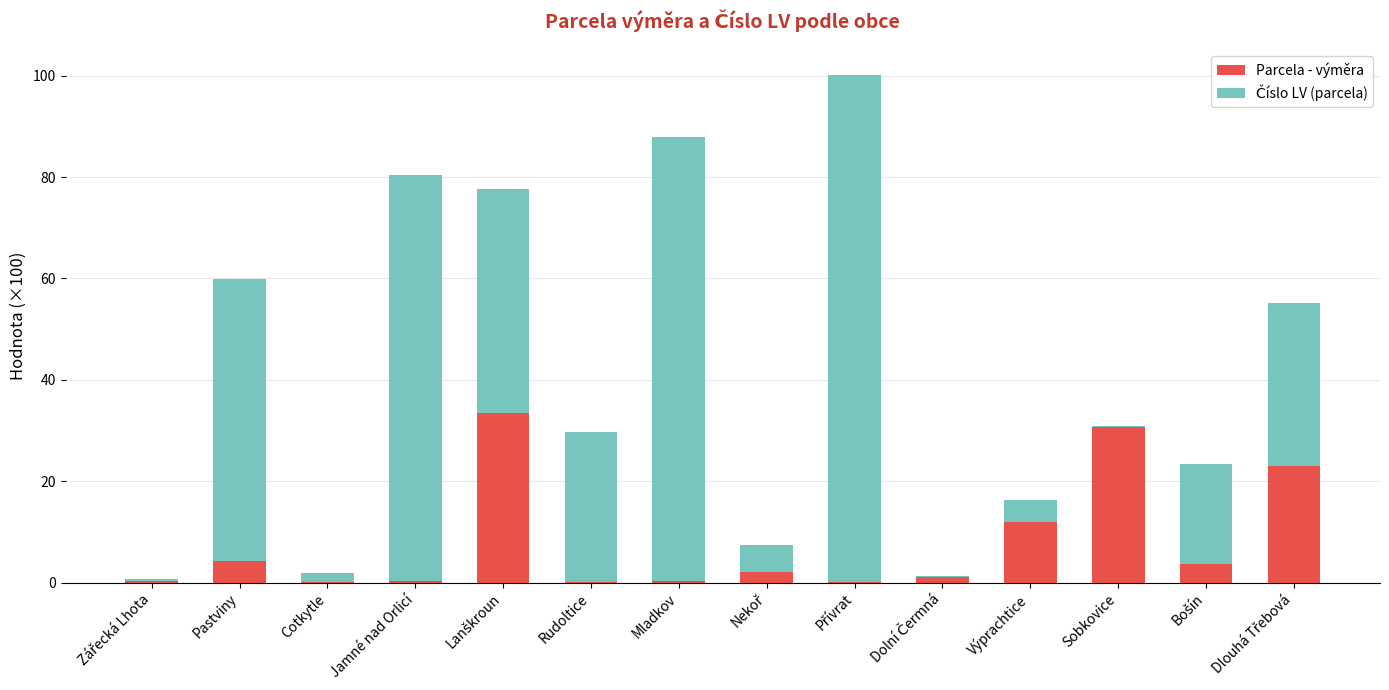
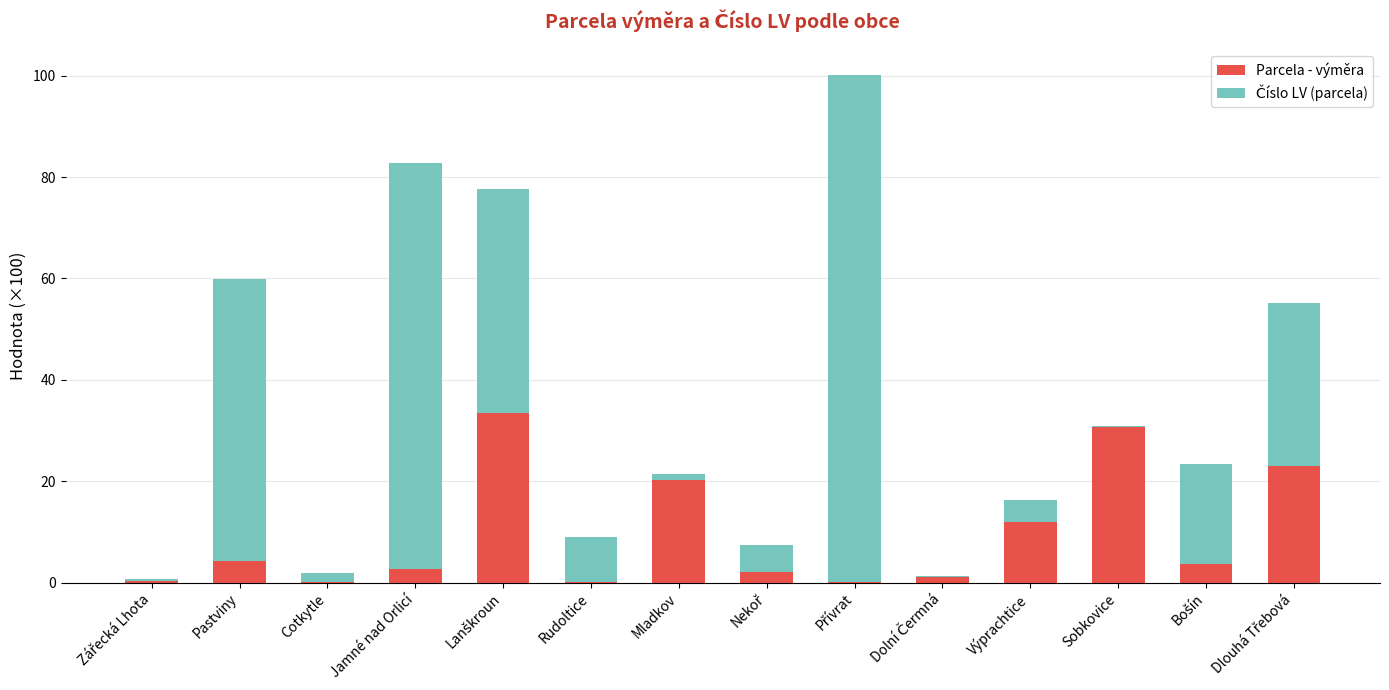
Parcela - výměra, Jamné nad Orlicí: 0 -> 3
Číslo LV (parcela), Rudoltice: 30 -> 9
Parcela - výměra, Mladkov: 0 -> 20
Číslo LV (parcela), Mladkov: 87 -> 1
